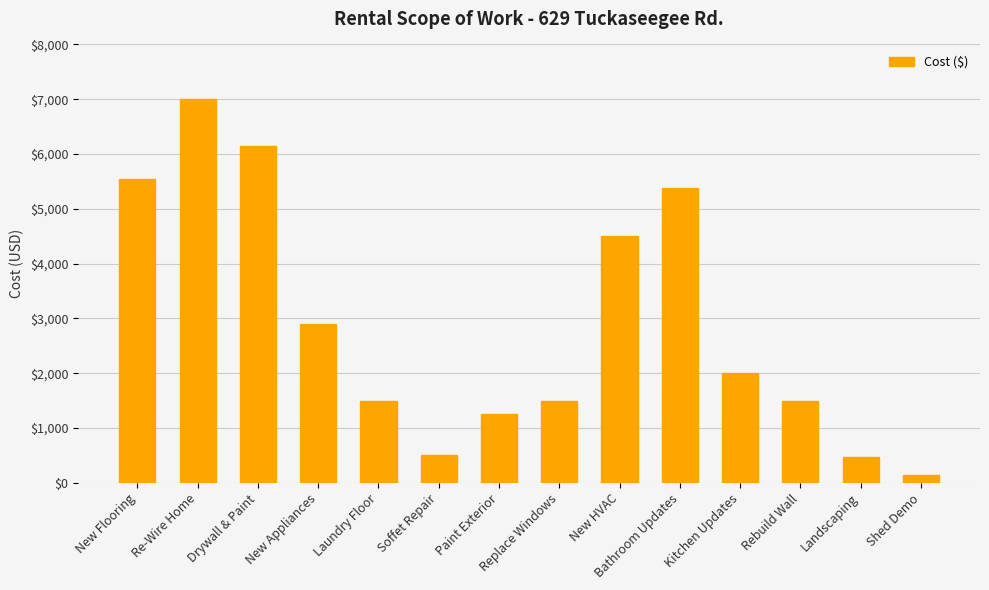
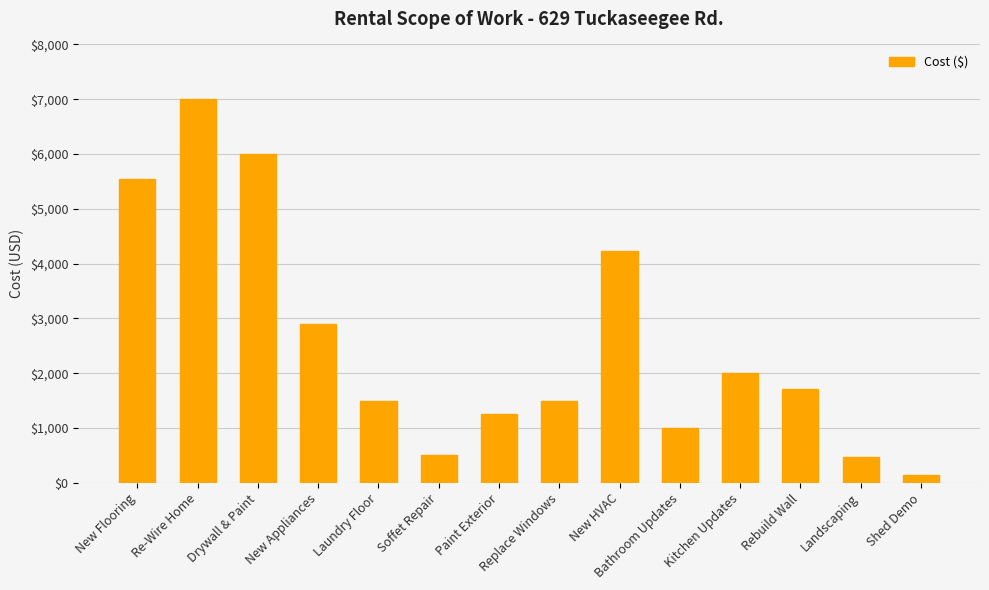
Drywall & Paint: $6,100 -> $6,000
New HVAC: $4,500 -> $4,200
Bathroom Updates: $5,400 -> $1,000
Rebuild Wall: $1,500 -> $1,700
